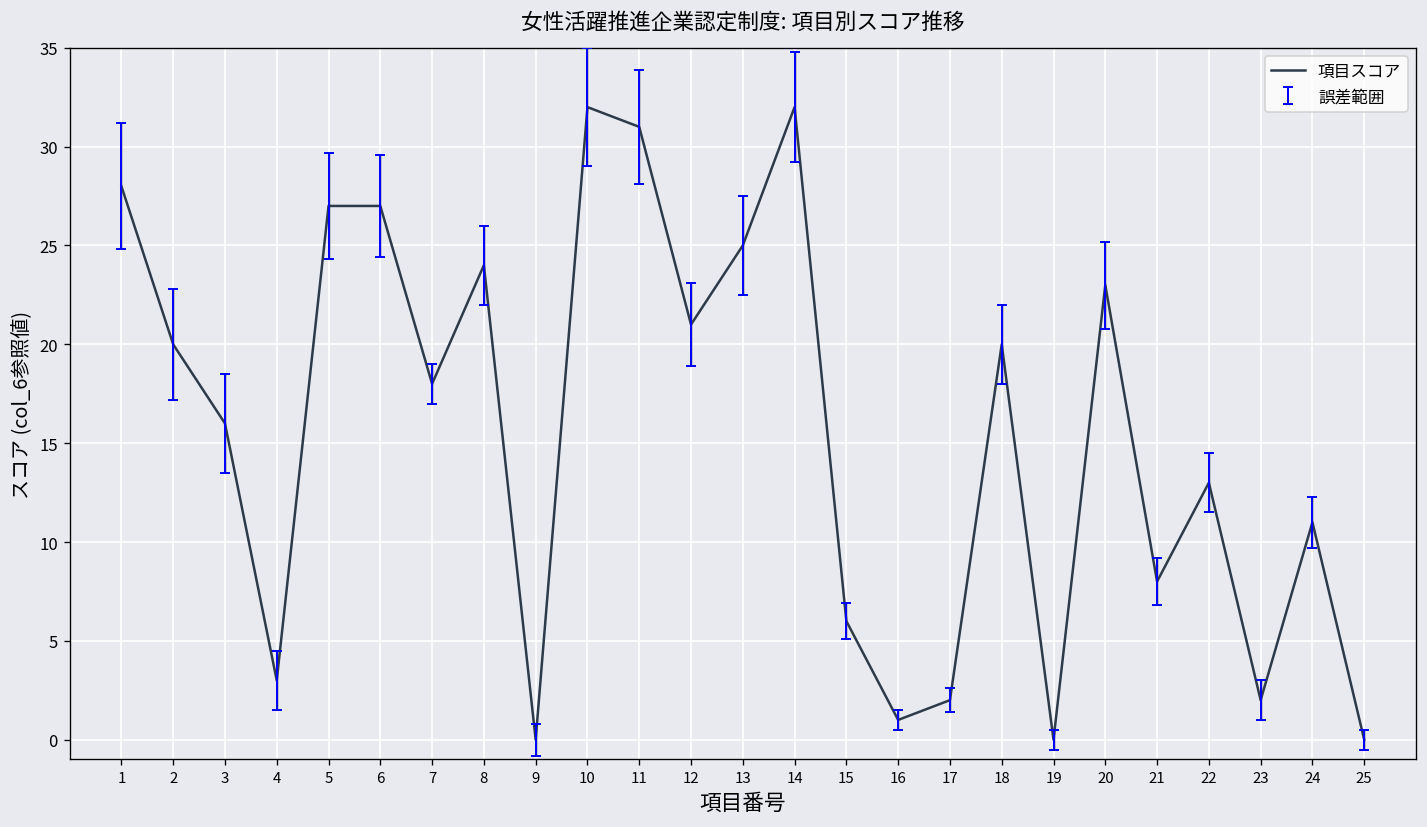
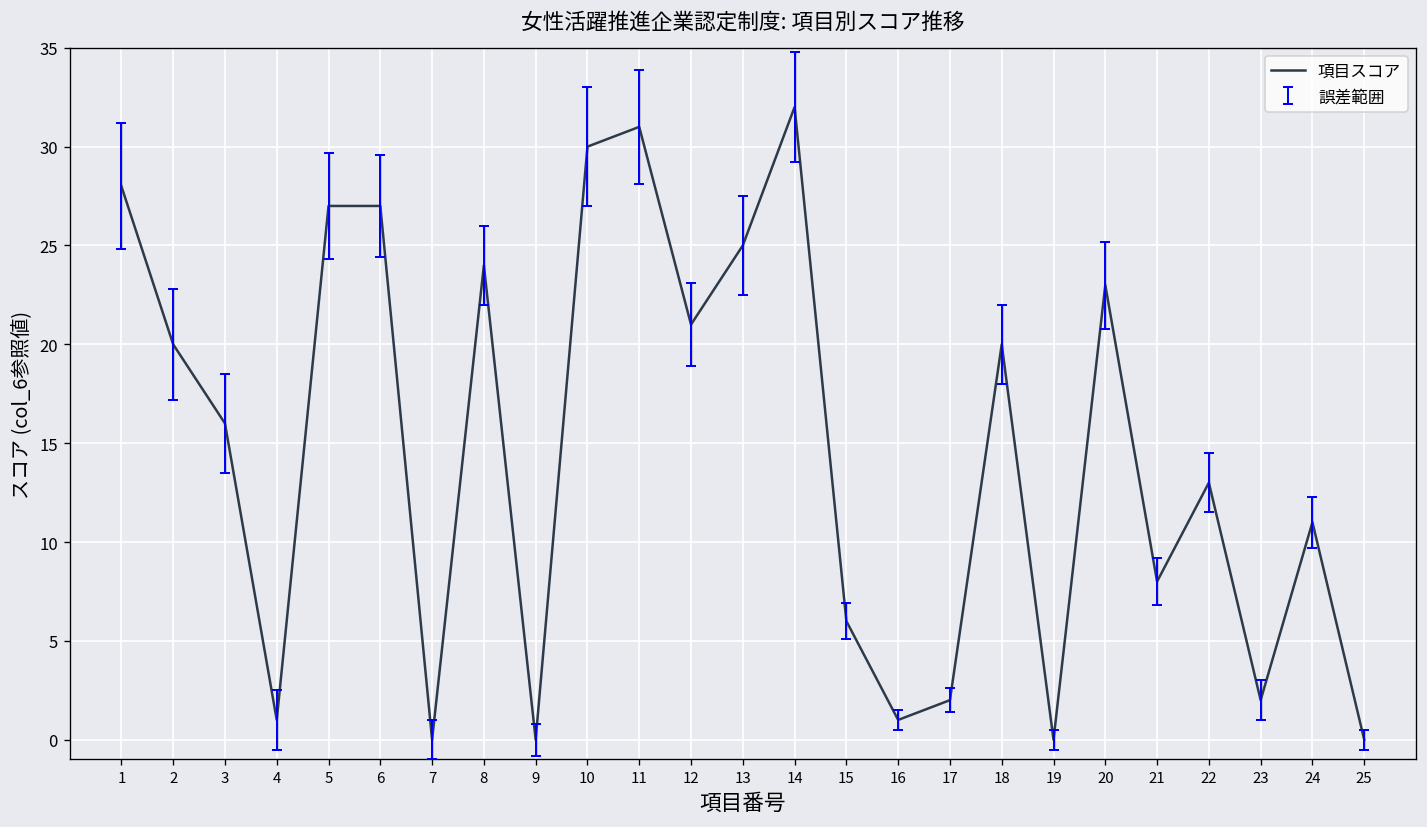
項目スコア, 4: 3 -> 1
項目スコア, 7: 18 -> 0
項目スコア, 10: 32 -> 30
